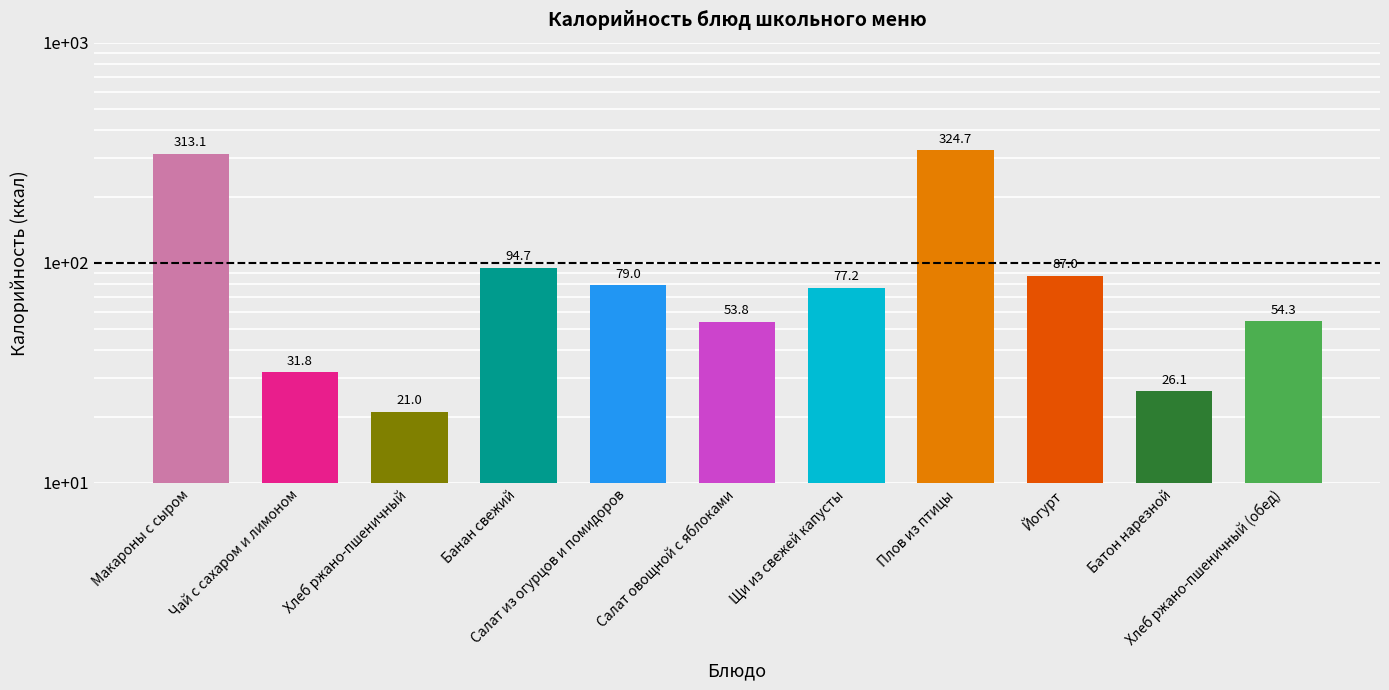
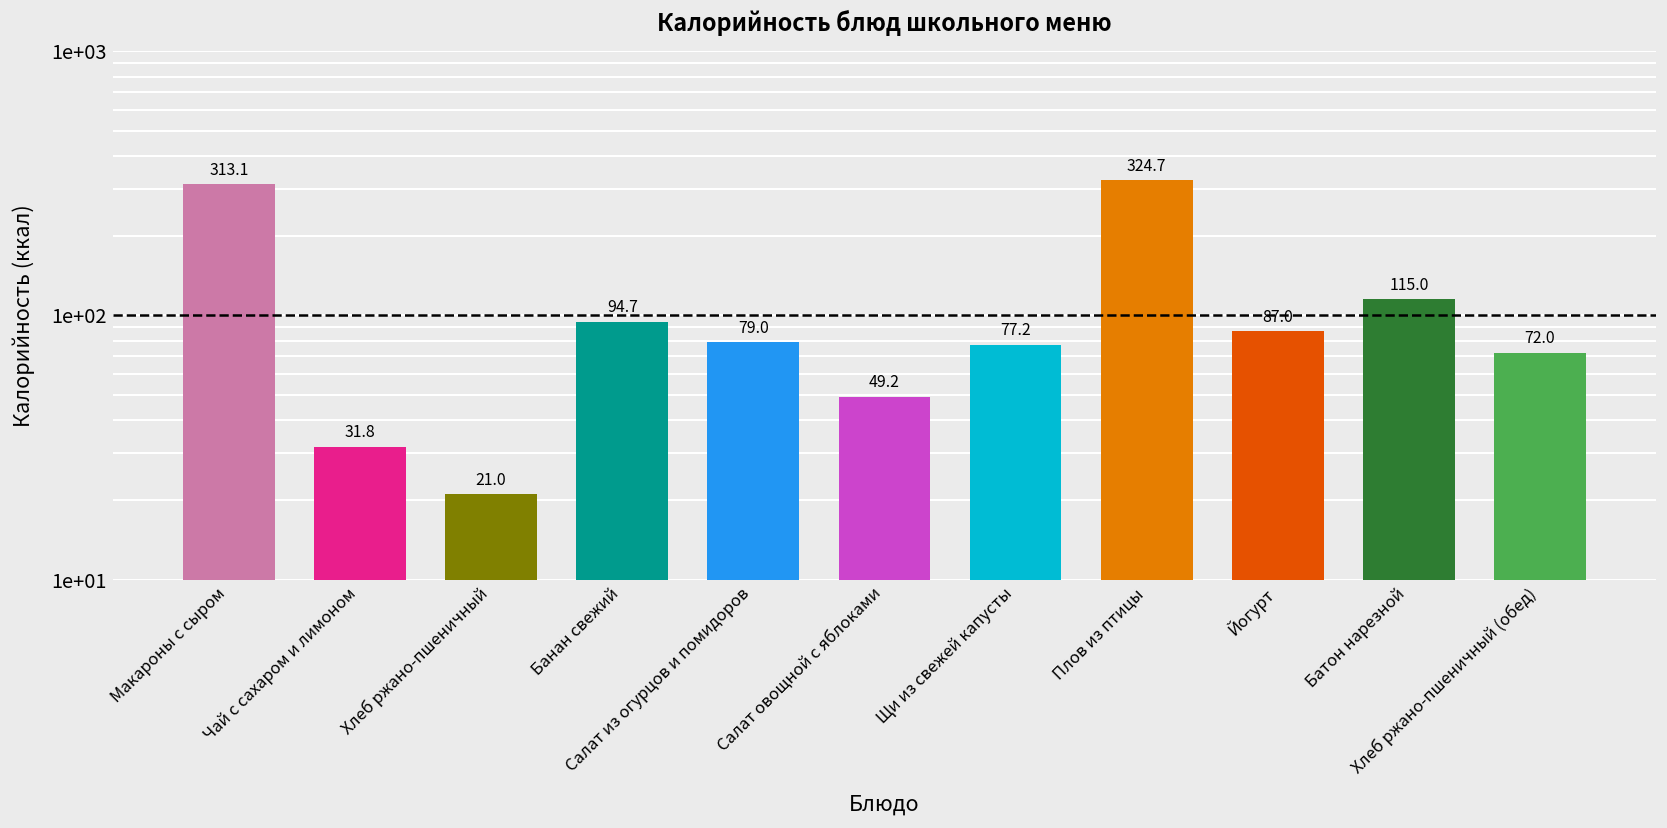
Салат овощной с яблоками: 53.8 -> 49.2
Батон нарезной: 26.1 -> 115.0
Хлеб ржано-пшеничный (обед): 54.3 -> 72.0
